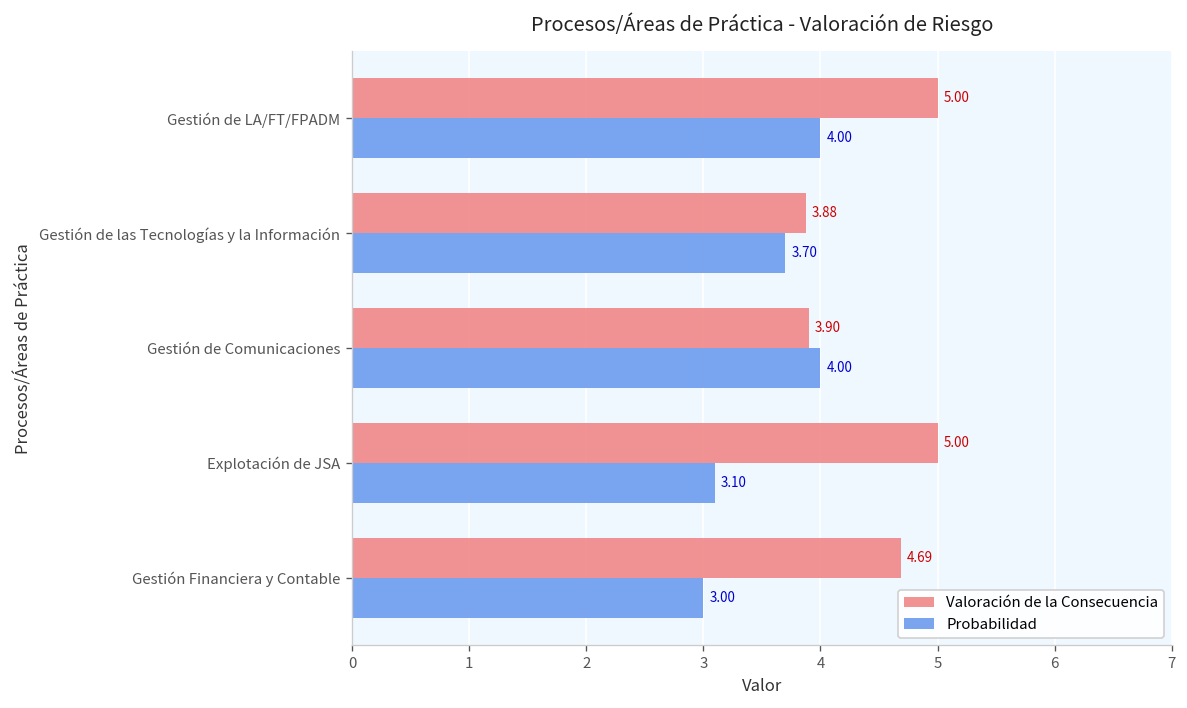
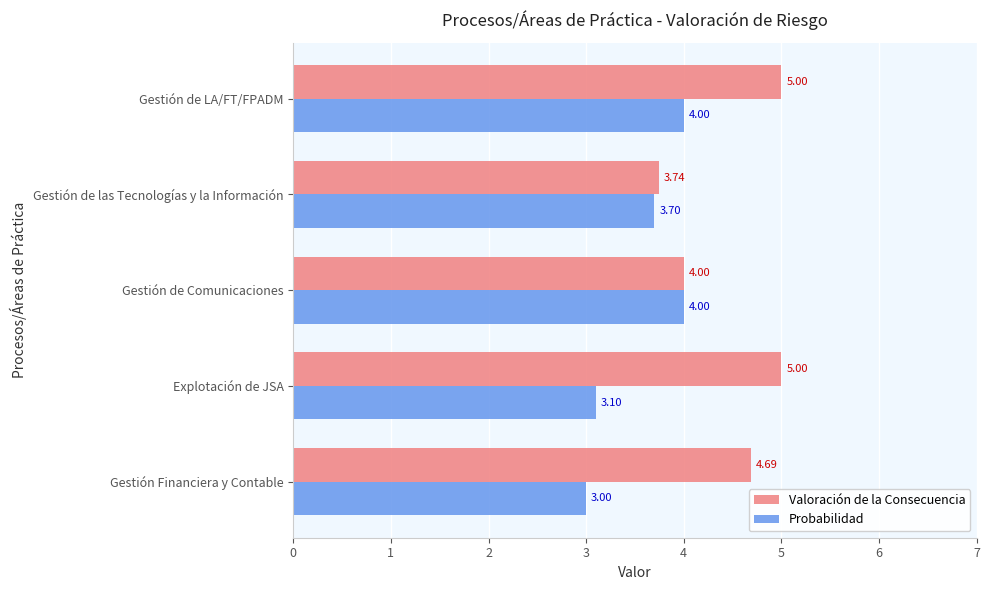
Valoración de la Consecuencia, Gestión de las Tecnologías y la Información: 3.88 -> 3.74
Valoración de la Consecuencia, Gestión de Comunicaciones: 3.90 -> 4.00
